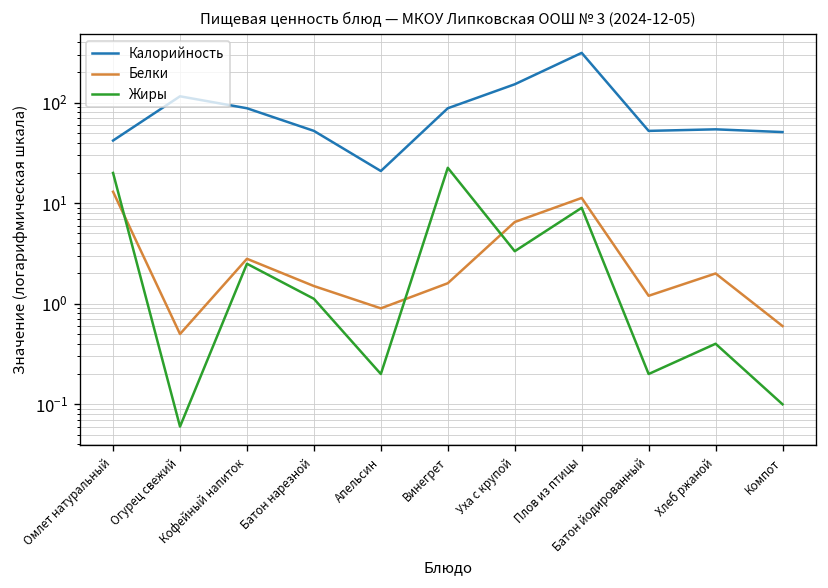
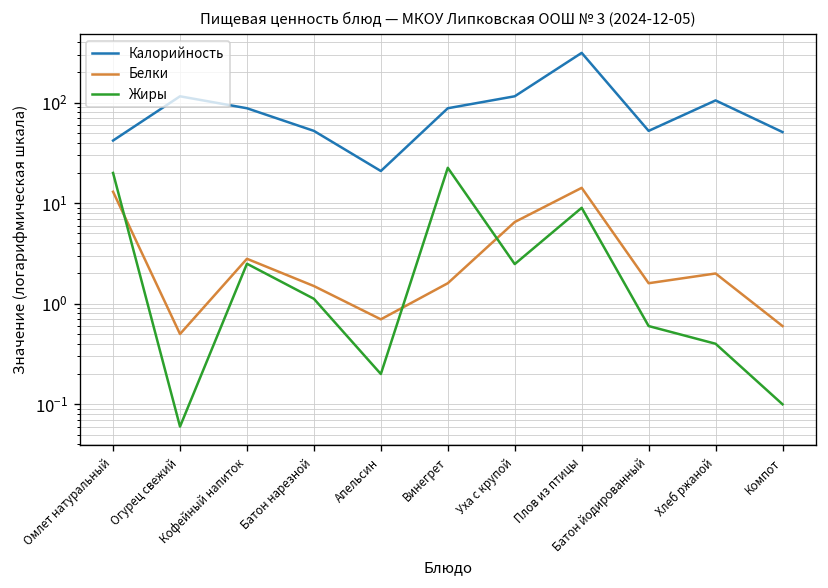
Белки, Апельсин: 0.9 -> 0.7
Калорийность, Уха с крупой: 150 -> 120
Жиры, Уха с крупой: 3.3 -> 2.5
Белки, Плов из птицы: 11 -> 14
Белки, Батон йодированный: 1.2 -> 1.6
Жиры, Батон йодированный: 0.2 -> 0.6
Калорийность, Хлеб ржаной: 50 -> 110
